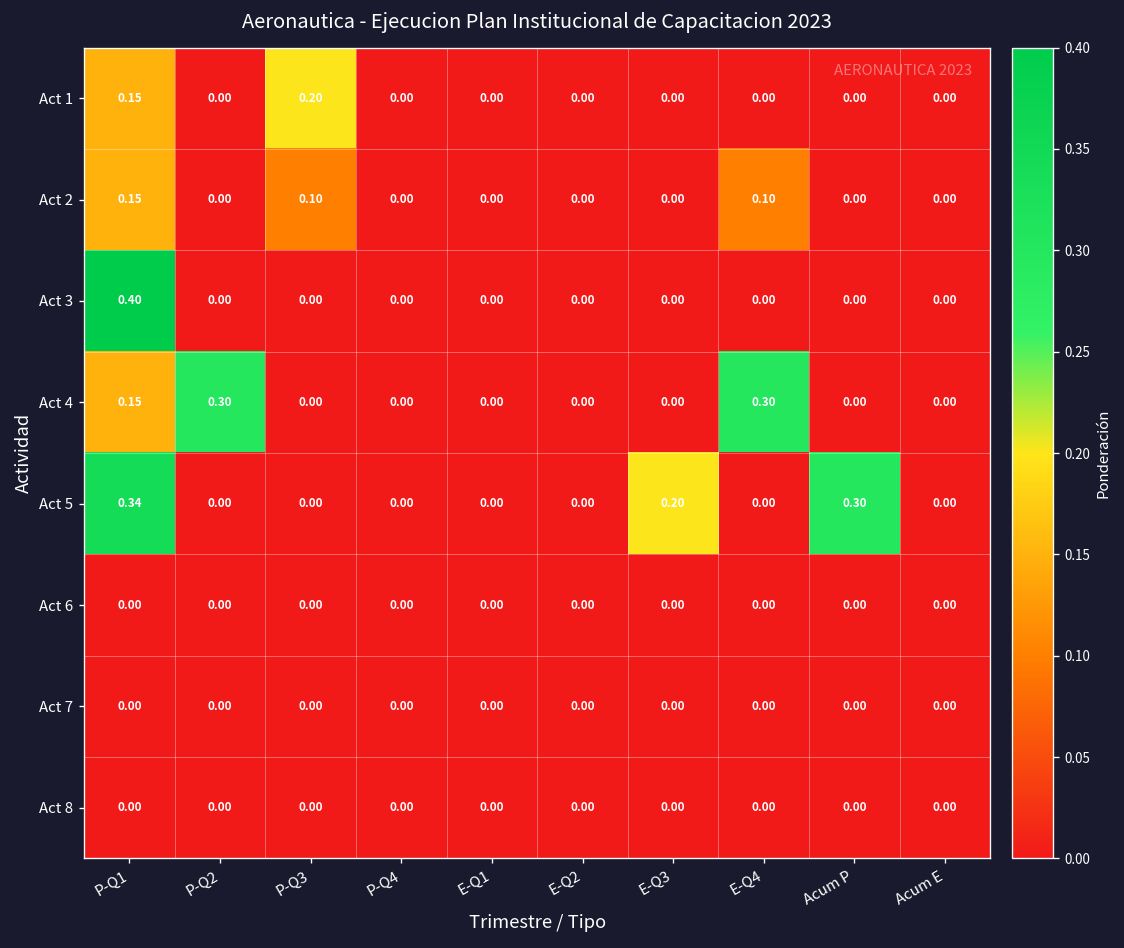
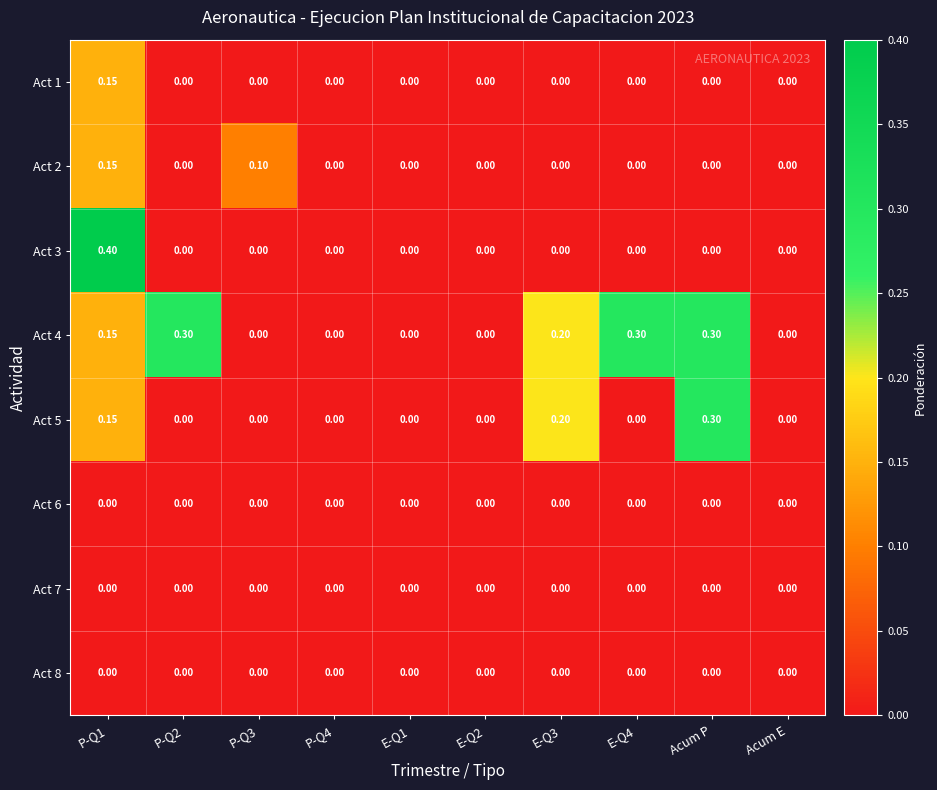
Act 1, P-Q3: 0.20 -> 0.00
Act 2, E-Q4: 0.10 -> 0.00
Act 4, E-Q3: 0.00 -> 0.20
Act 4, Acum P: 0.00 -> 0.30
Act 5, P-Q1: 0.34 -> 0.15
